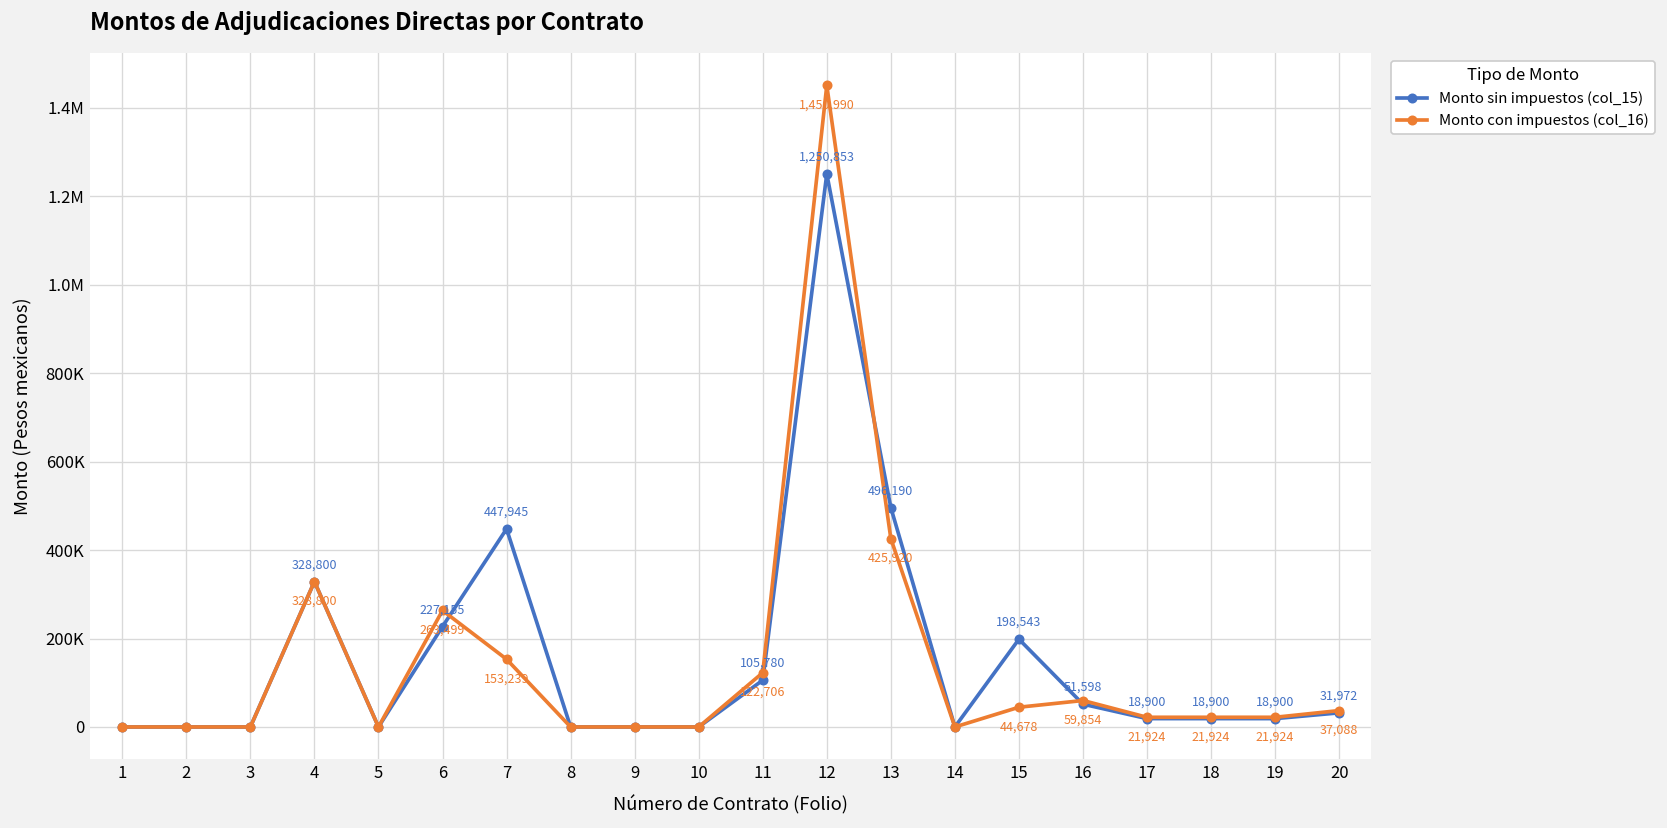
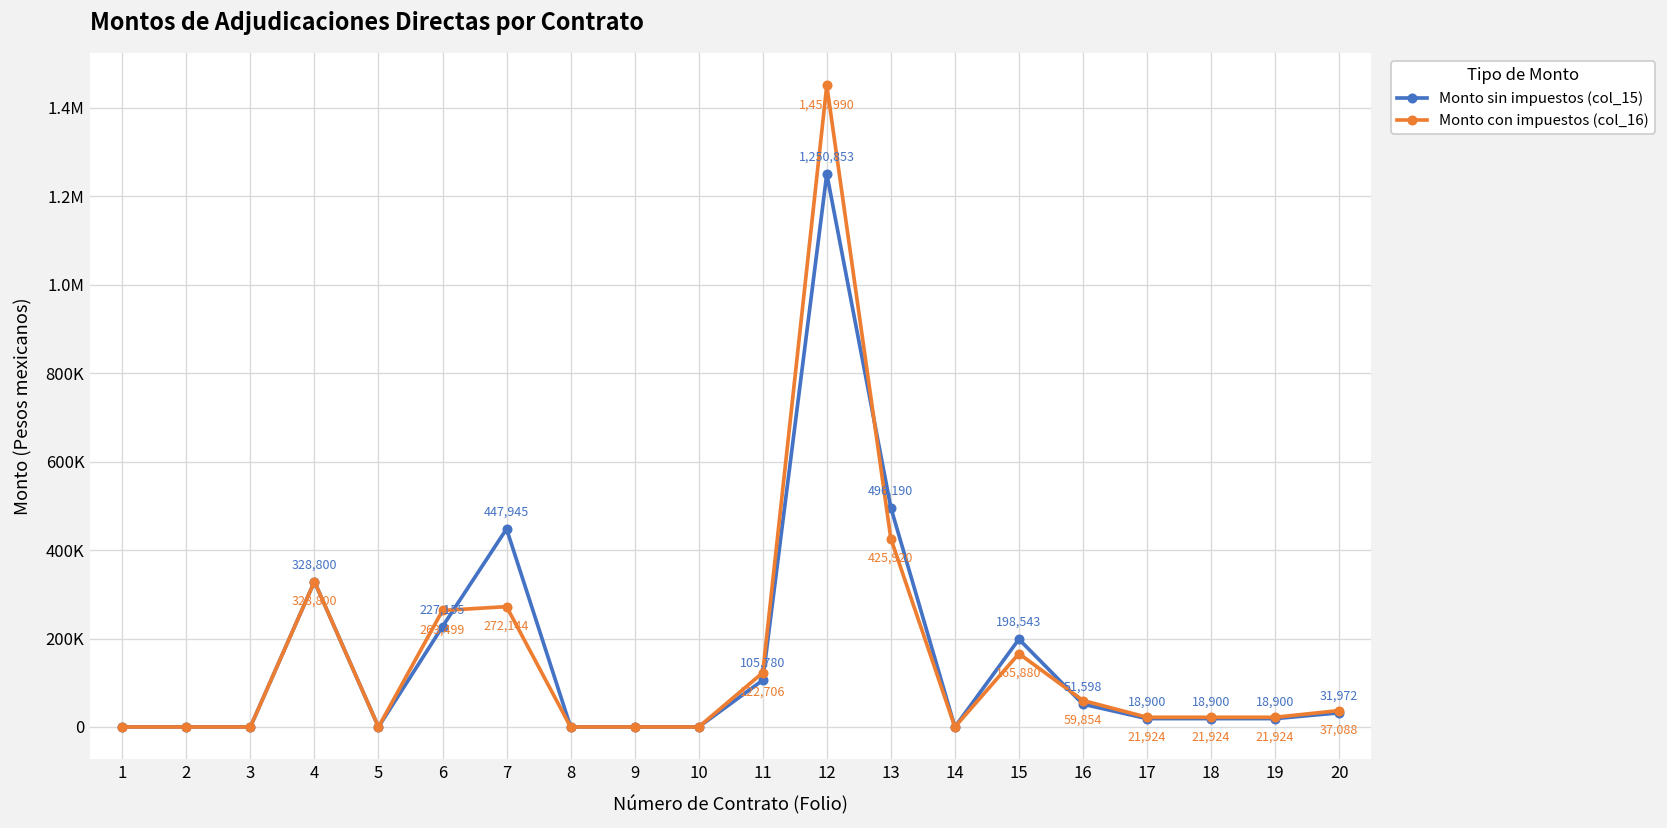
Monto con impuestos (col_16), 7: 153,239 -> 272,144
Monto con impuestos (col_16), 15: 44,678 -> 165,880
